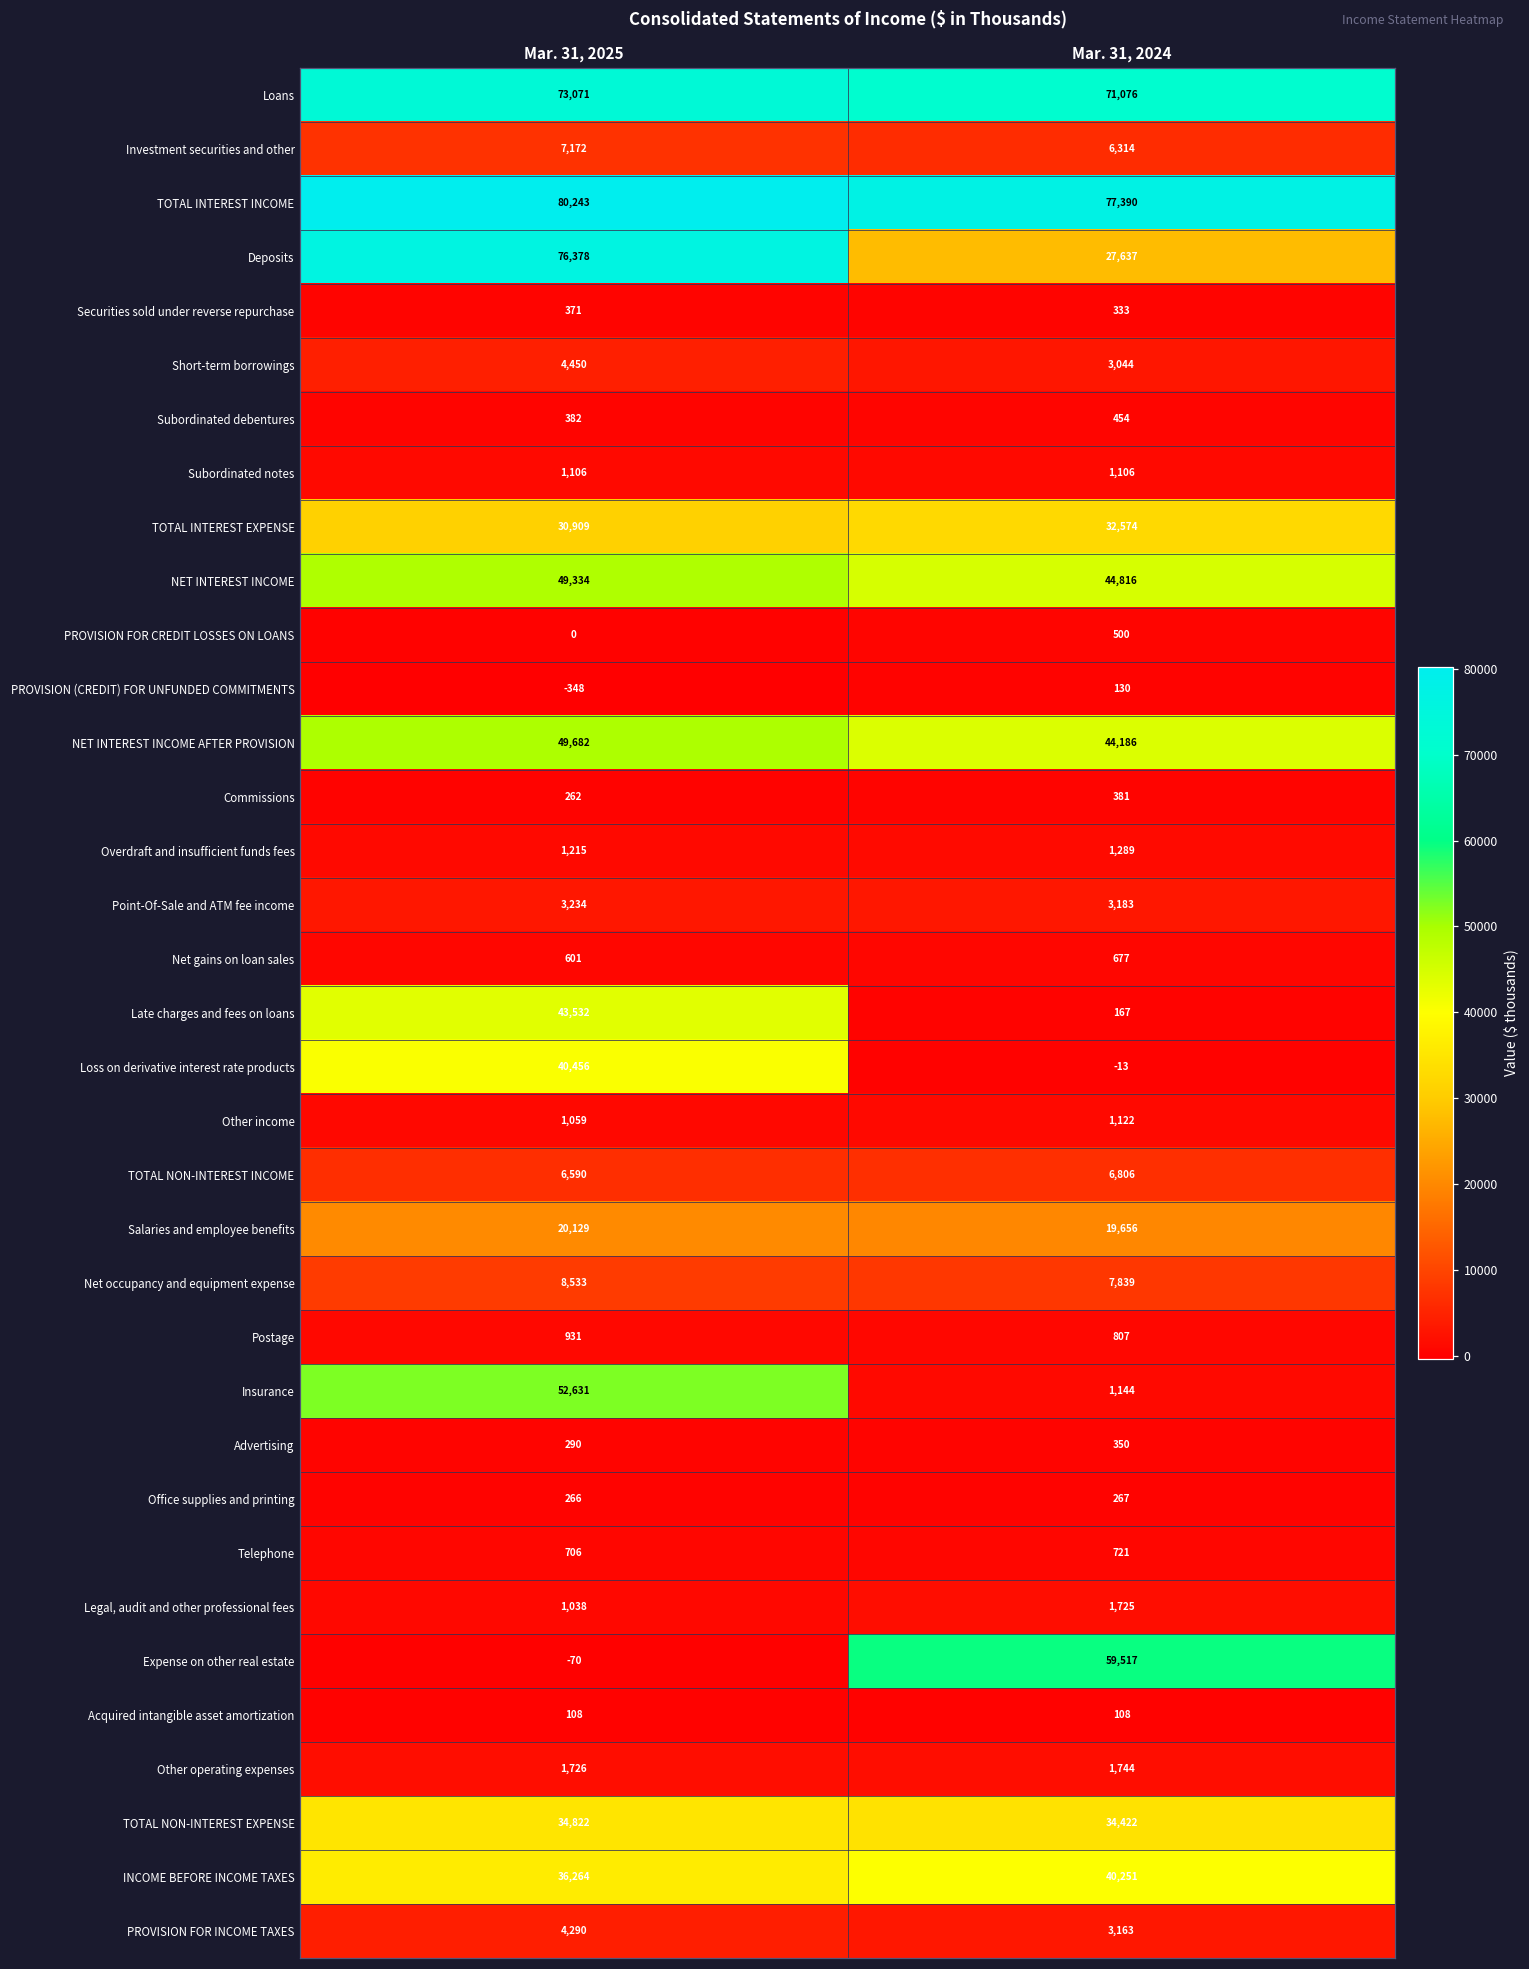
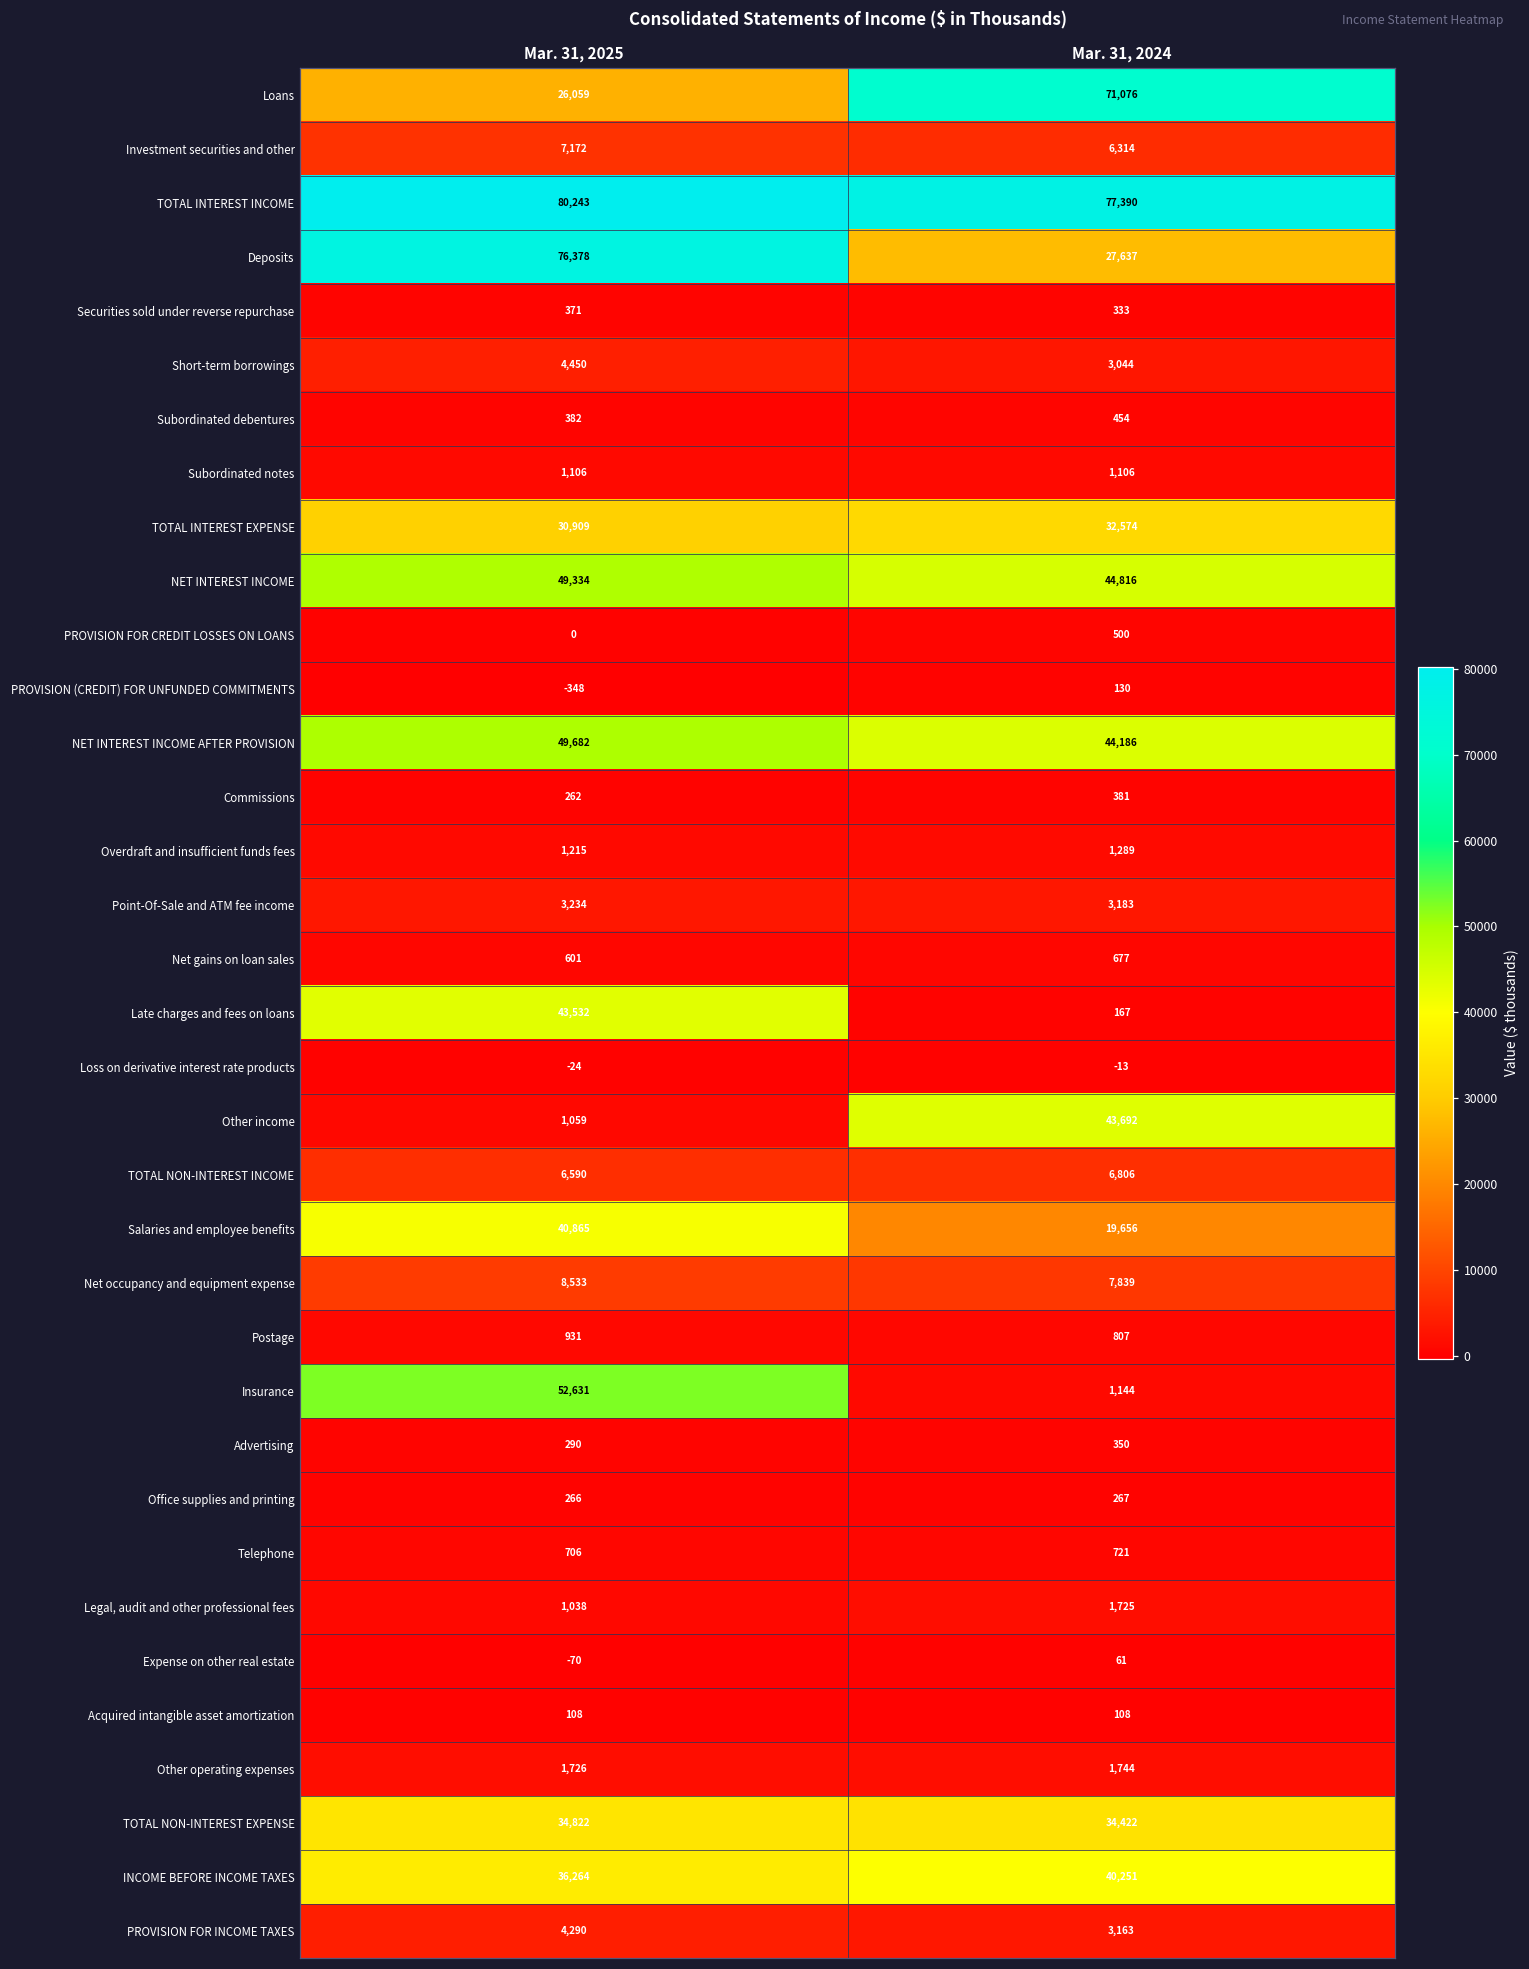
Loans, Mar. 31, 2025: 73,071 -> 26,059
Loss on derivative interest rate products, Mar. 31, 2025: 40,456 -> -24
Other income, Mar. 31, 2024: 1,122 -> 43,692
Salaries and employee benefits, Mar. 31, 2025: 20,129 -> 40,865
Expense on other real estate, Mar. 31, 2024: 59,517 -> 61
